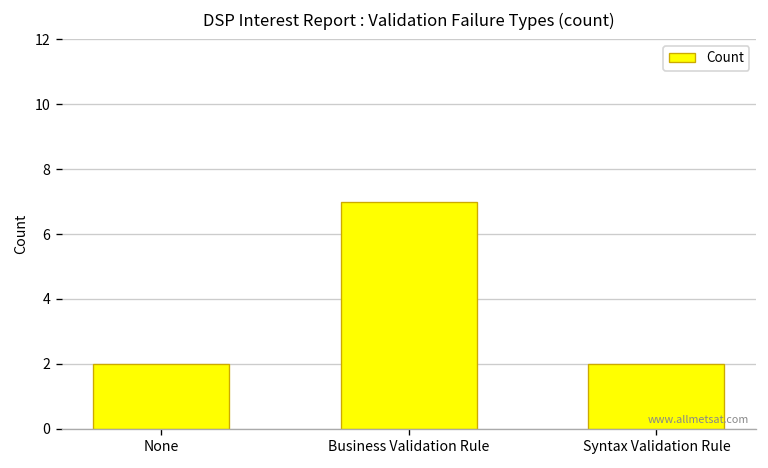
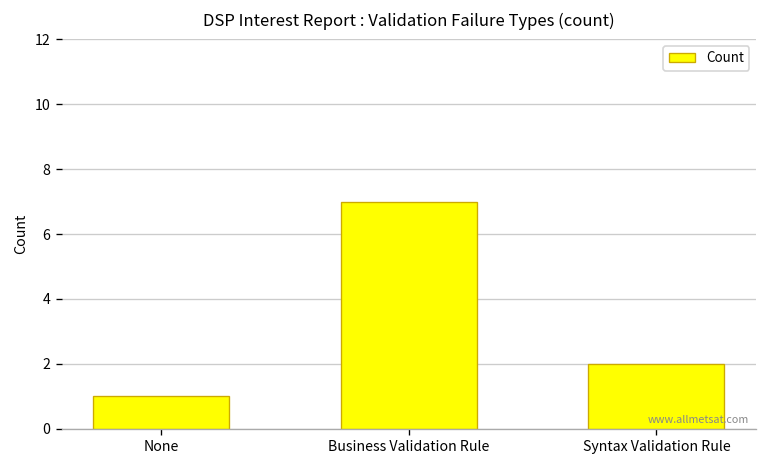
None: 2 -> 1
